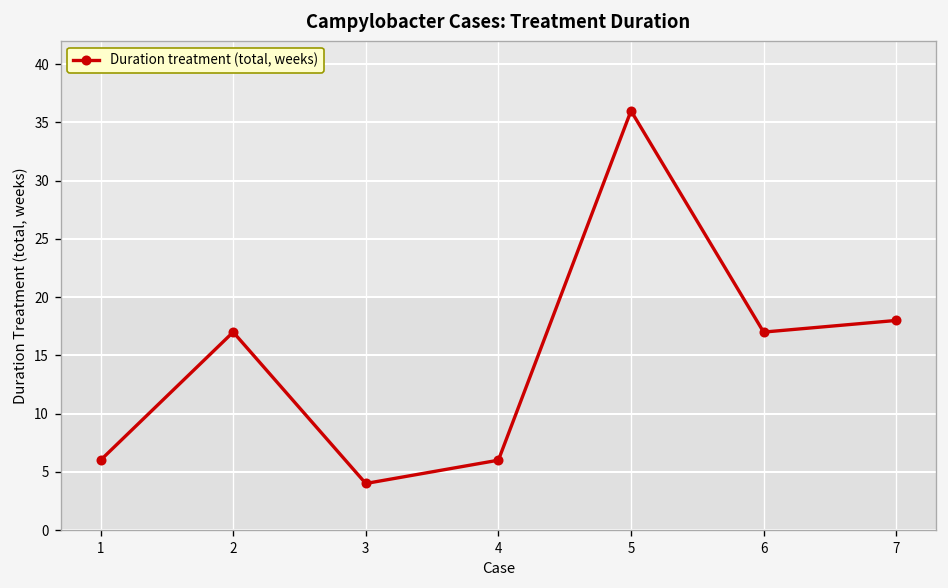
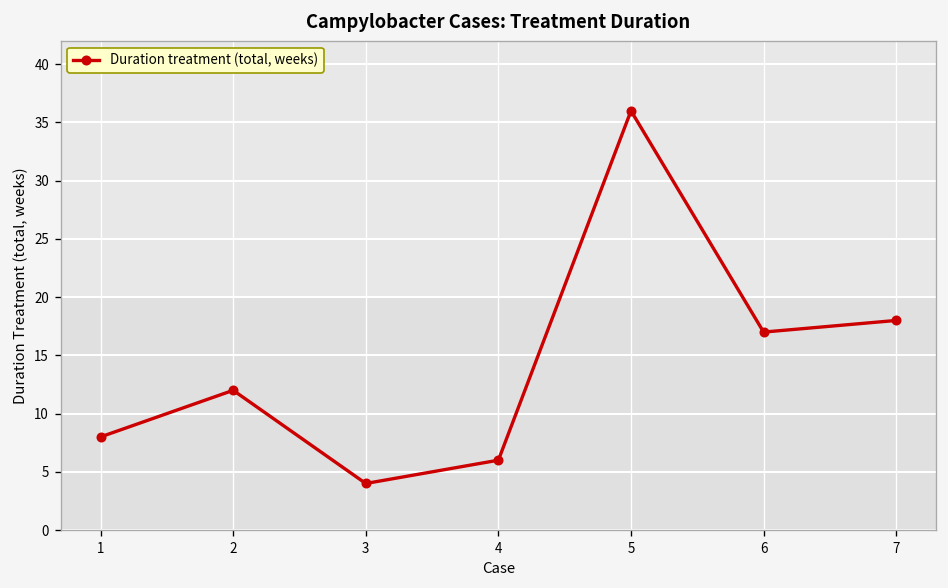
1: 6 -> 8
2: 17 -> 12
